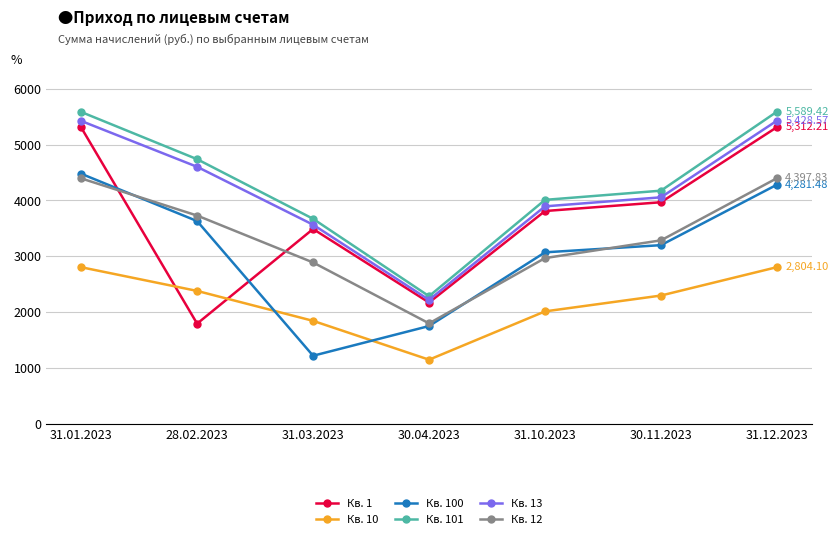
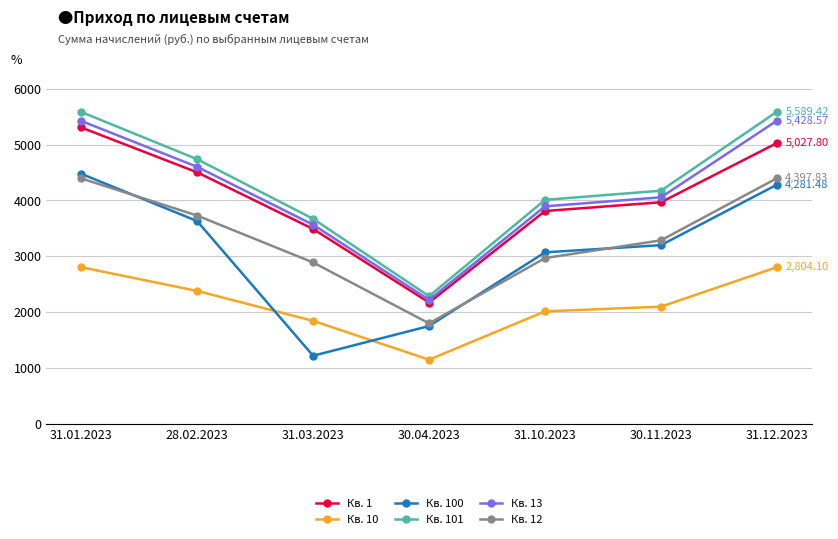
Кв. 1, 28.02.2023: 1800 -> 4500
Кв. 10, 30.11.2023: 2300 -> 2100
Кв. 1, 31.12.2023: 5,312.21 -> 5,027.80
